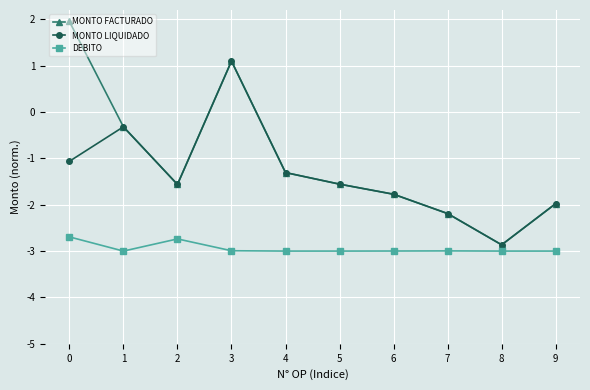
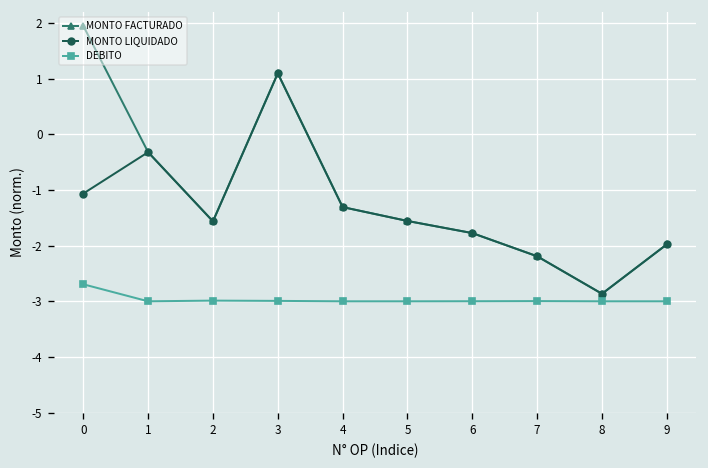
DEBITO, 2: -2.7 -> -3.0
